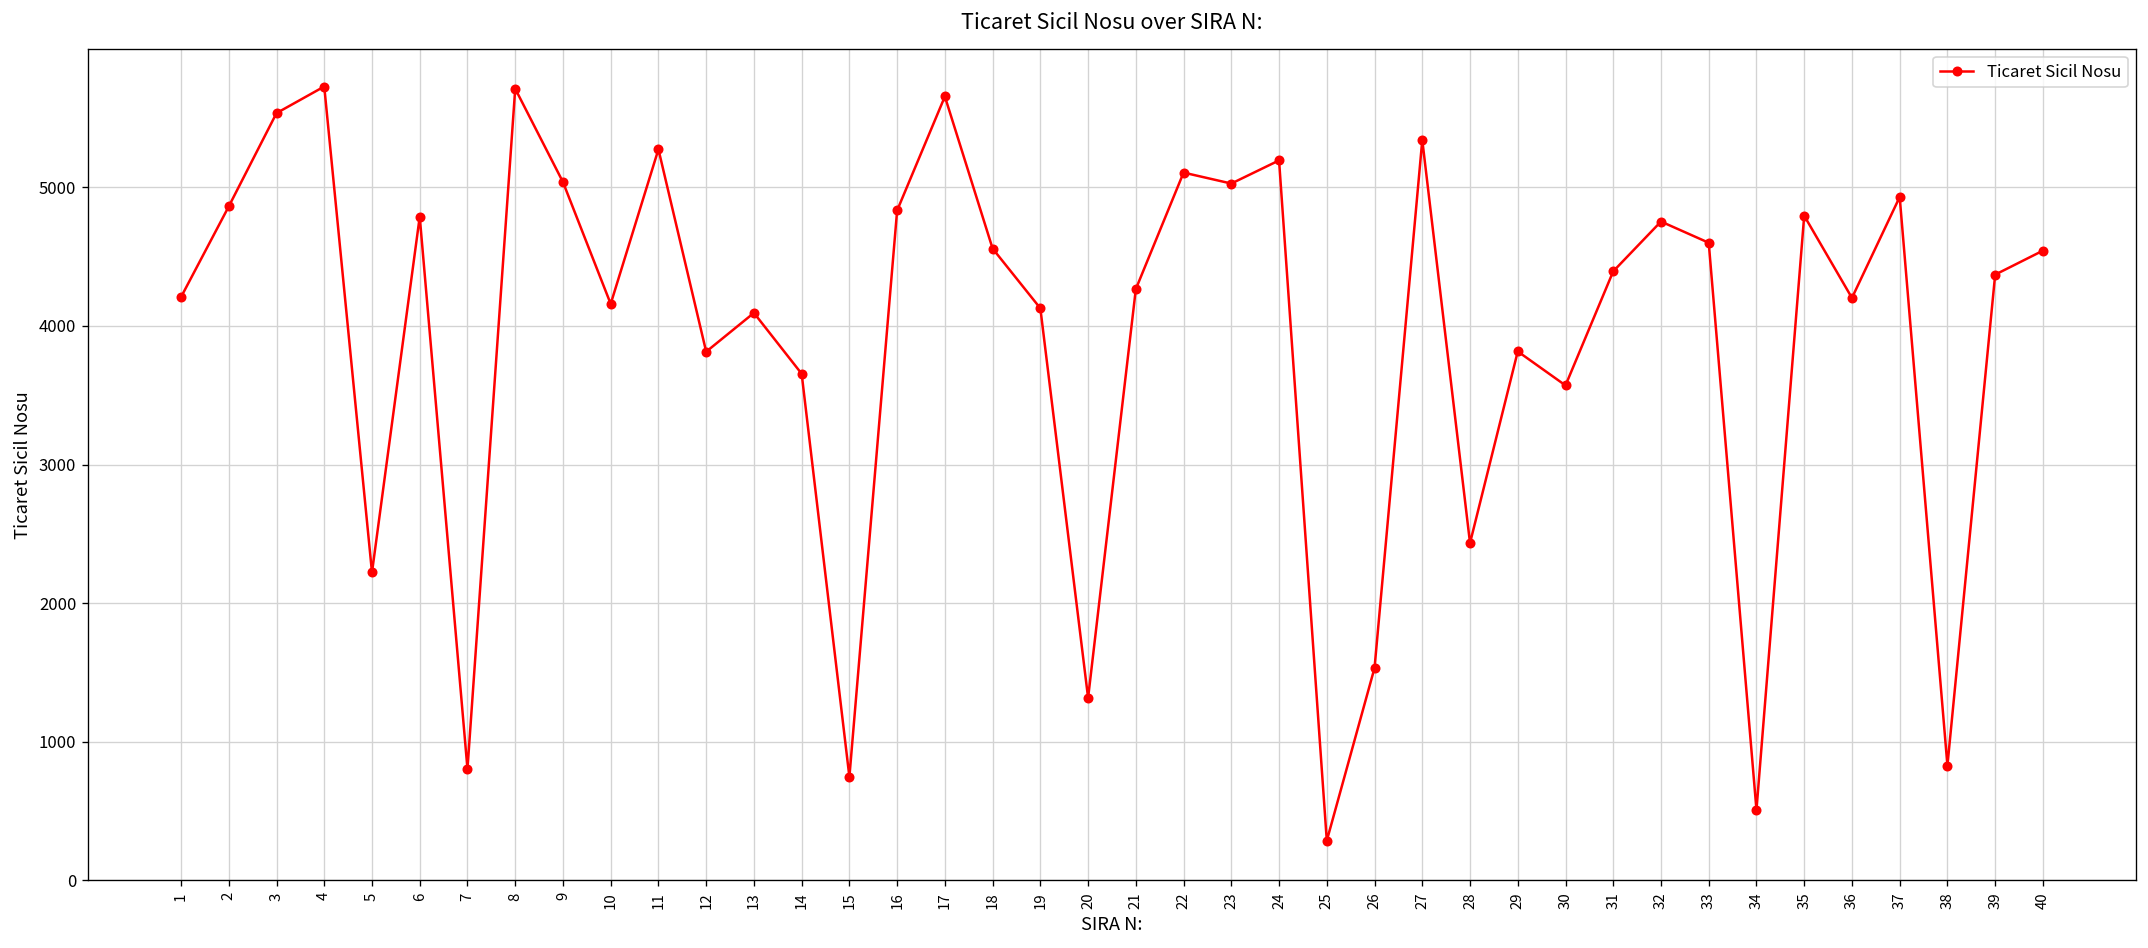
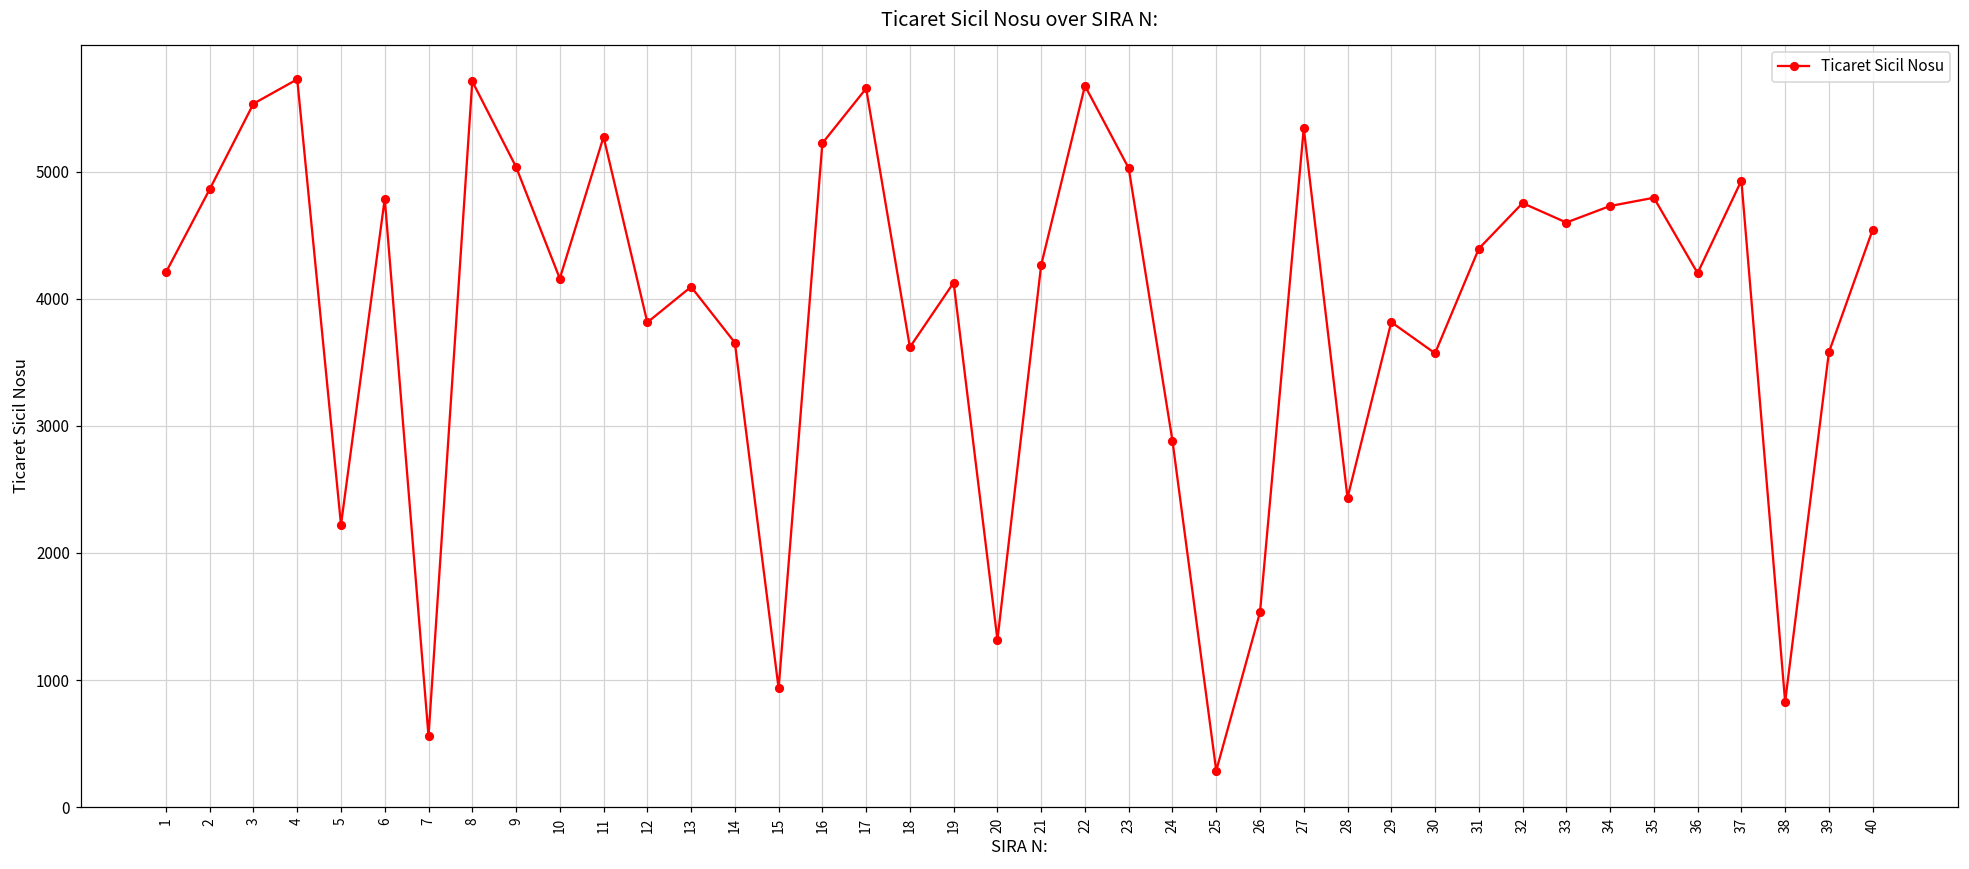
7: 800 -> 560
15: 750 -> 930
16: 4830 -> 5220
18: 4560 -> 3620
22: 5110 -> 5680
24: 5190 -> 2880
34: 510 -> 4730
39: 4370 -> 3580
